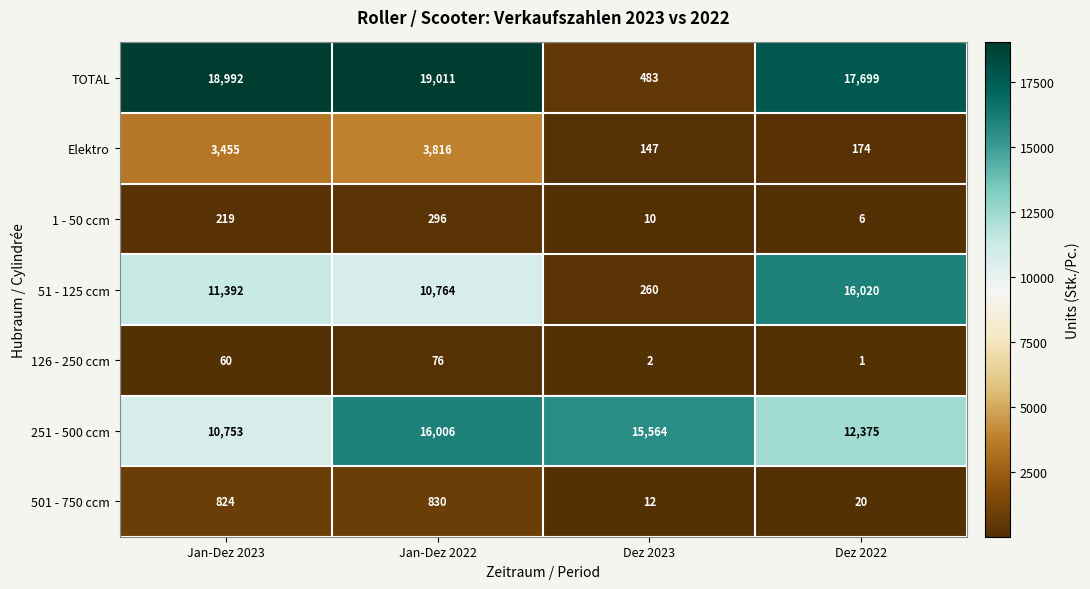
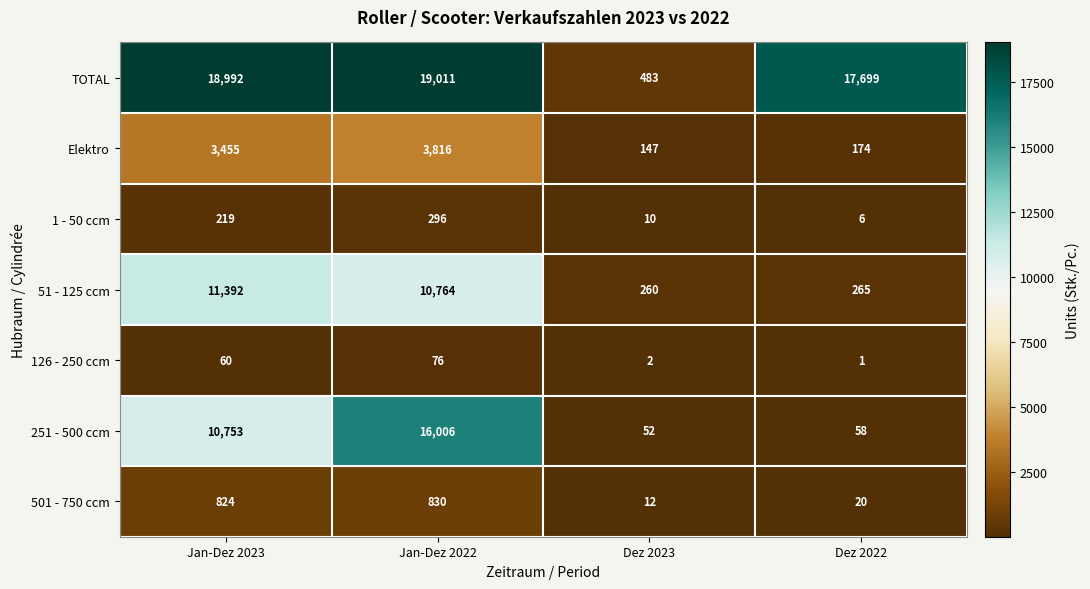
51 - 125 ccm, Dez 2022: 16,020 -> 265
251 - 500 ccm, Dez 2023: 15,564 -> 52
251 - 500 ccm, Dez 2022: 12,375 -> 58
